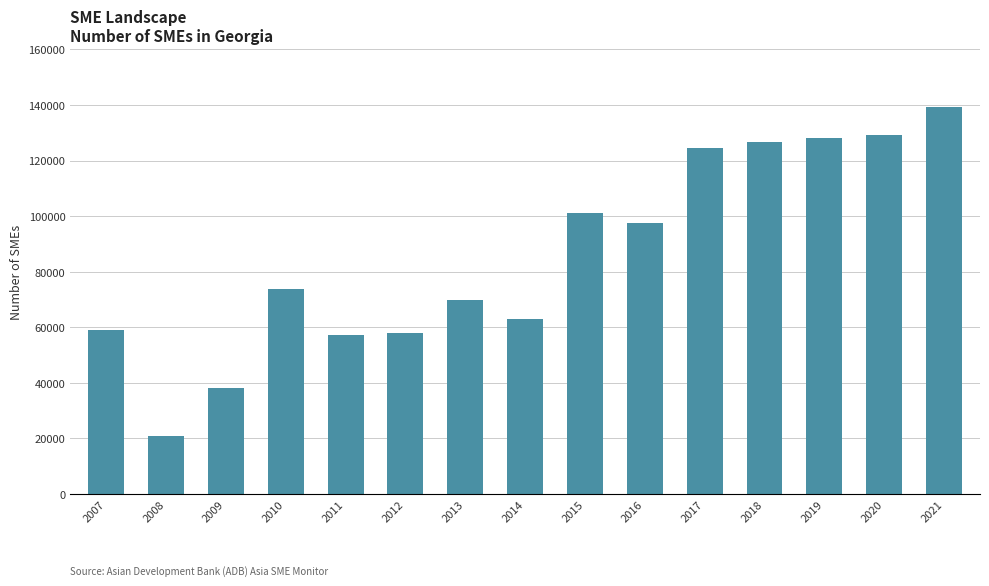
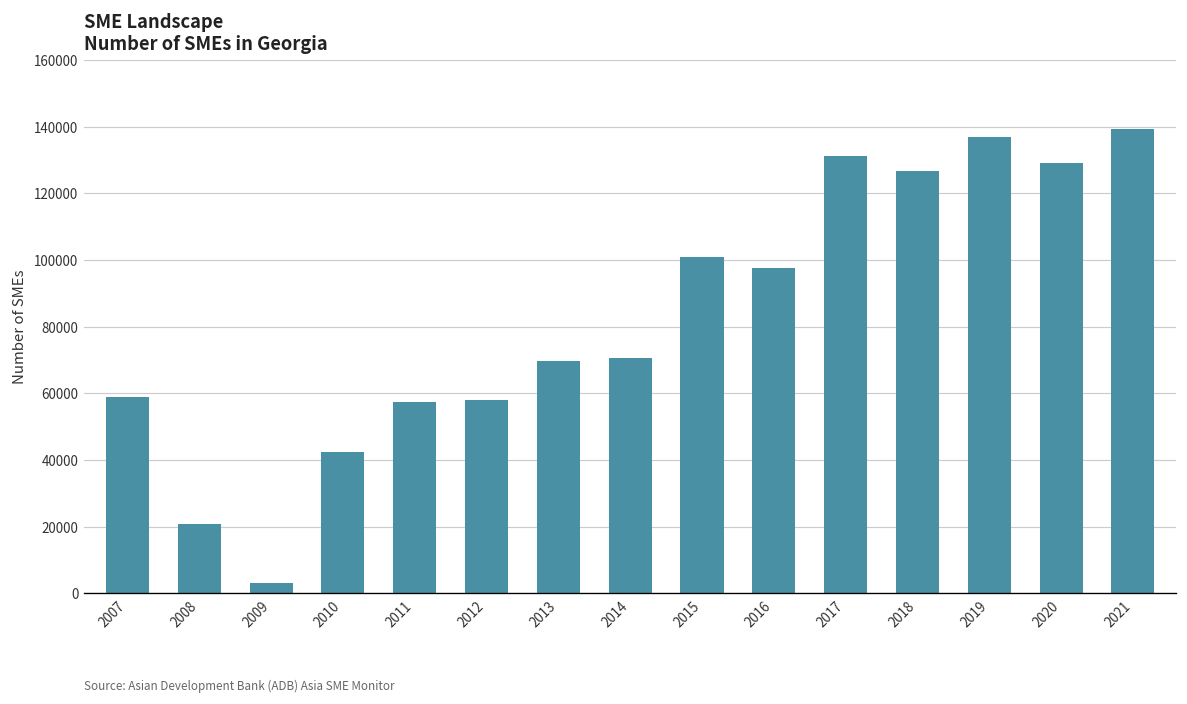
2009: 38000 -> 3000
2010: 74000 -> 42000
2014: 63000 -> 70000
2017: 125000 -> 131000
2019: 128000 -> 137000
